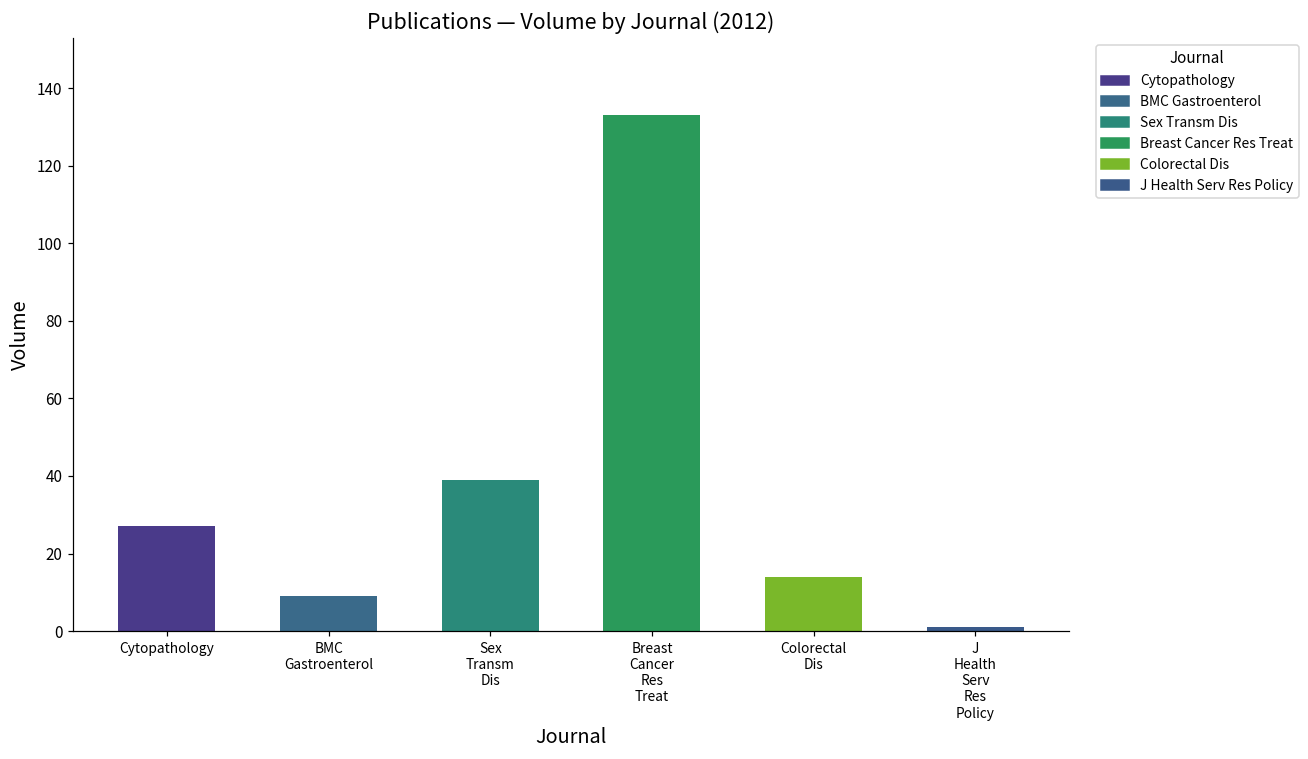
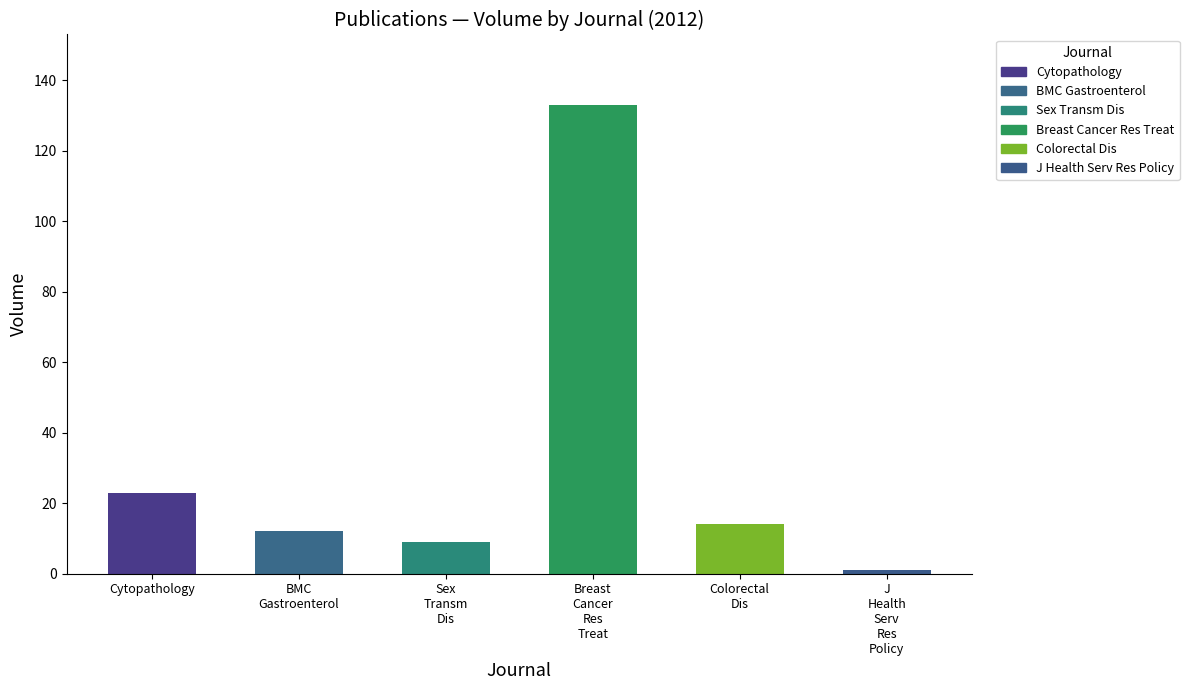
Cytopathology: 27 -> 23
BMC Gastroenterol: 9 -> 12
Sex Transm Dis: 39 -> 9
